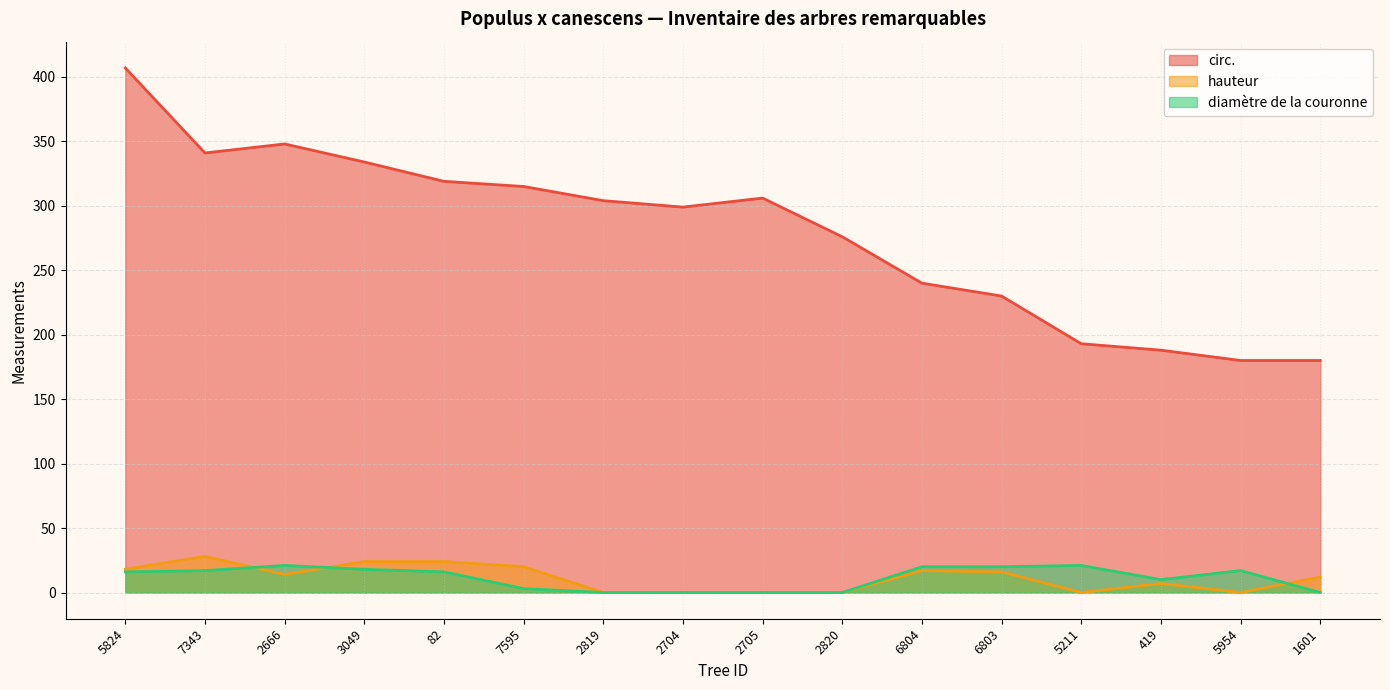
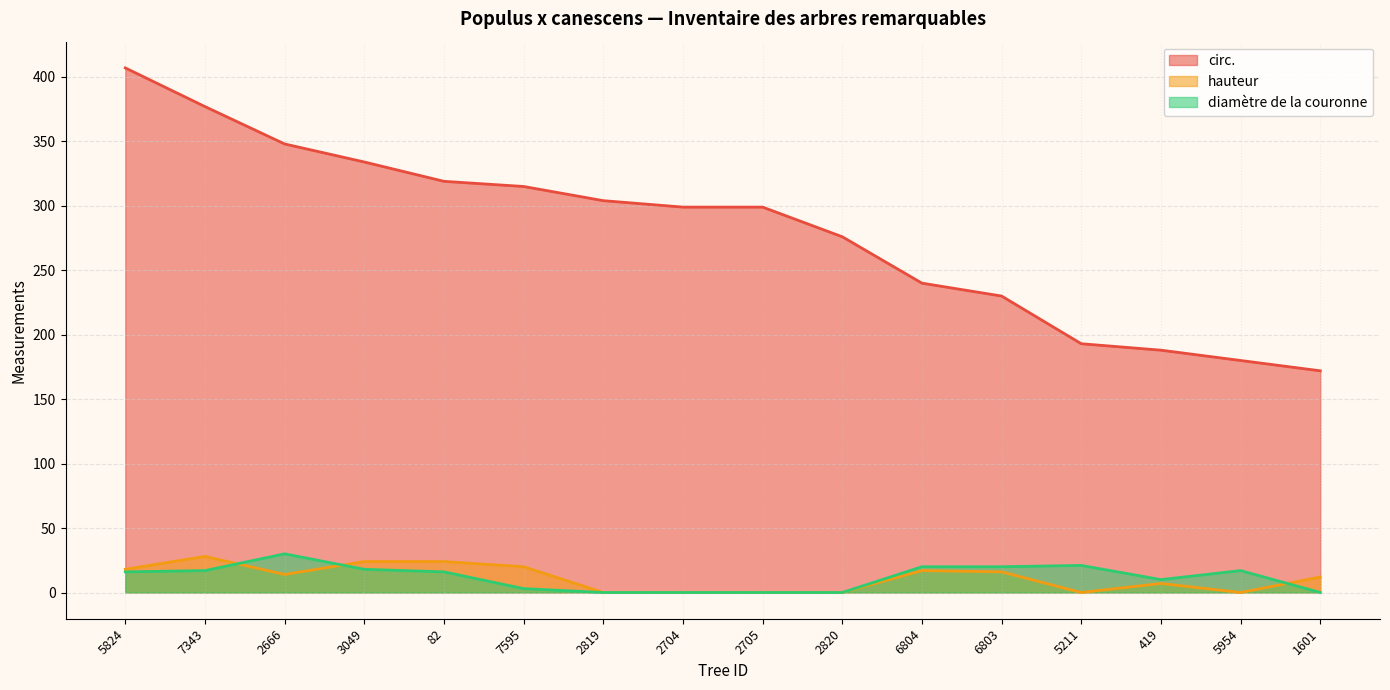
circ., 7343: 341 -> 377
diamètre de la couronne, 2666: 21 -> 30
circ., 2705: 306 -> 299
circ., 1601: 180 -> 172
